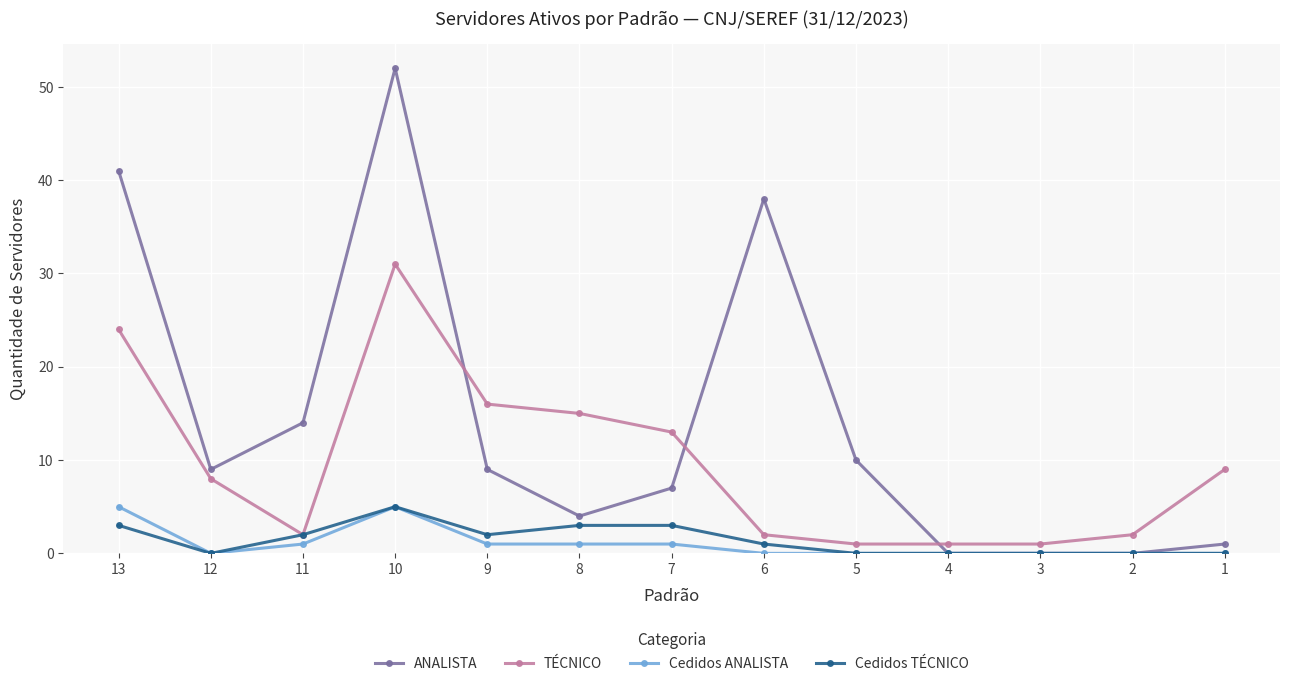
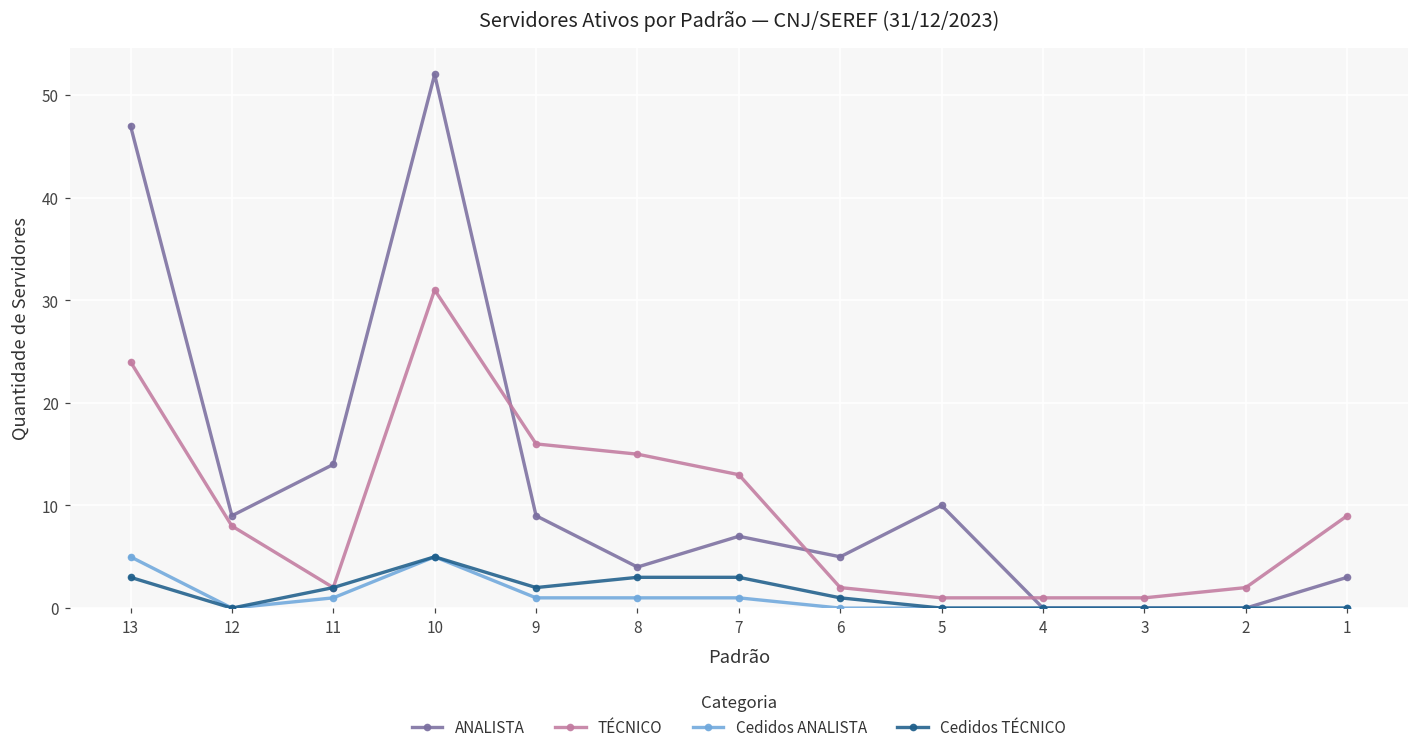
ANALISTA, 13: 41 -> 47
ANALISTA, 6: 38 -> 5
ANALISTA, 1: 1 -> 3
